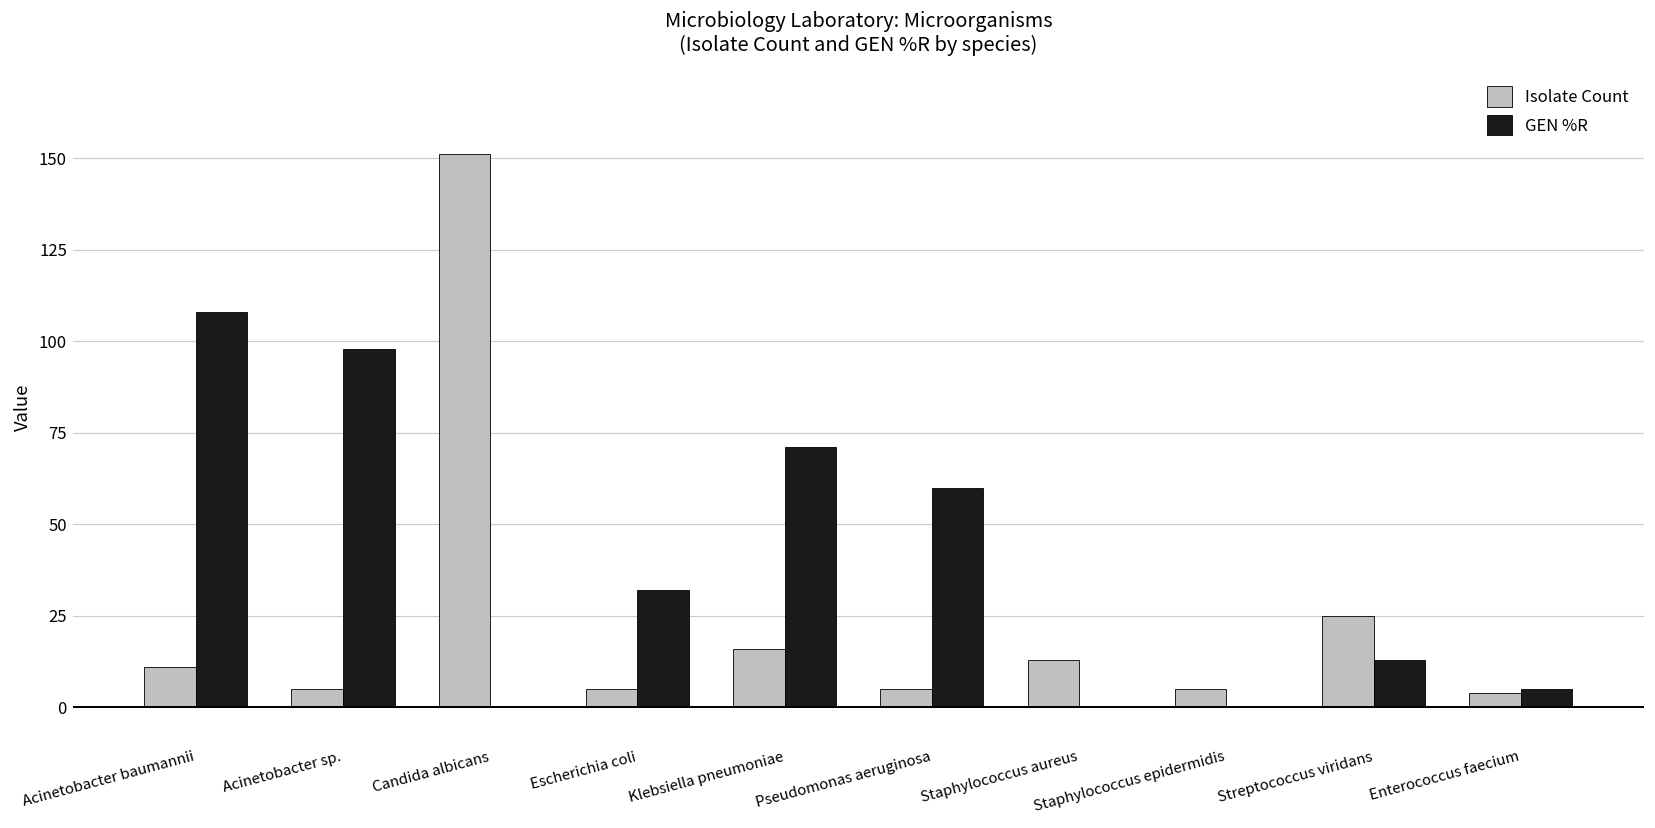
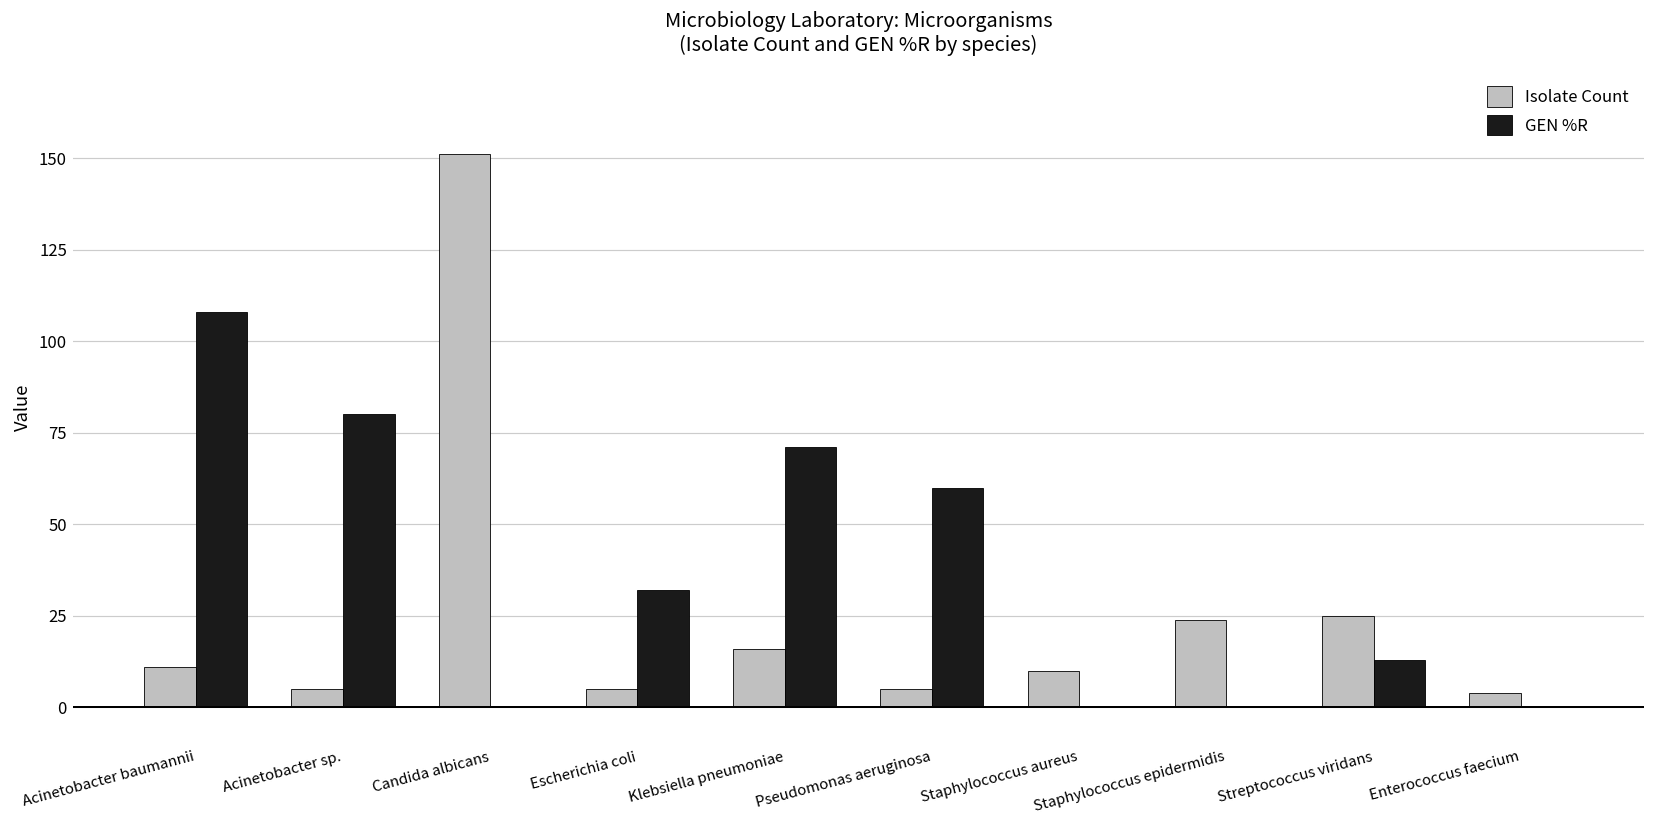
GEN %R, Acinetobacter sp.: 98 -> 80
Isolate Count, Staphylococcus aureus: 13 -> 10
Isolate Count, Staphylococcus epidermidis: 5 -> 24
GEN %R, Enterococcus faecium: 5 -> 0
